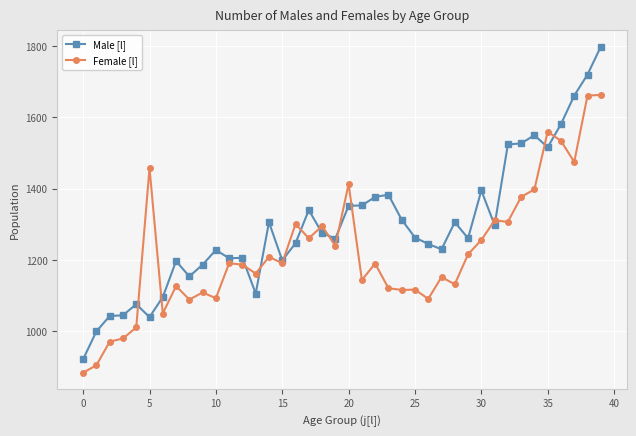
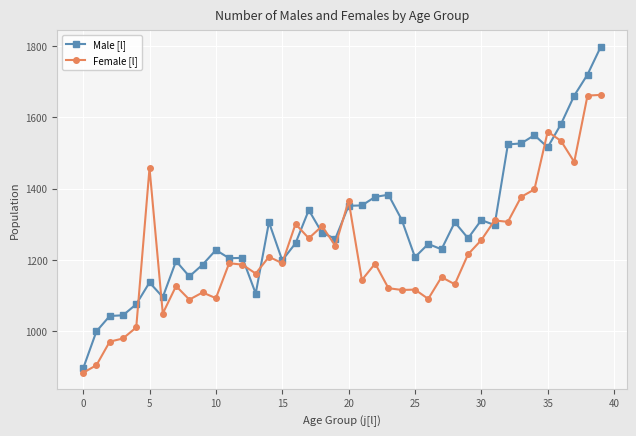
Male [l], 0: 920 -> 900
Male [l], 5: 1040 -> 1140
Female [l], 20: 1410 -> 1370
Male [l], 25: 1260 -> 1210
Male [l], 30: 1400 -> 1310
